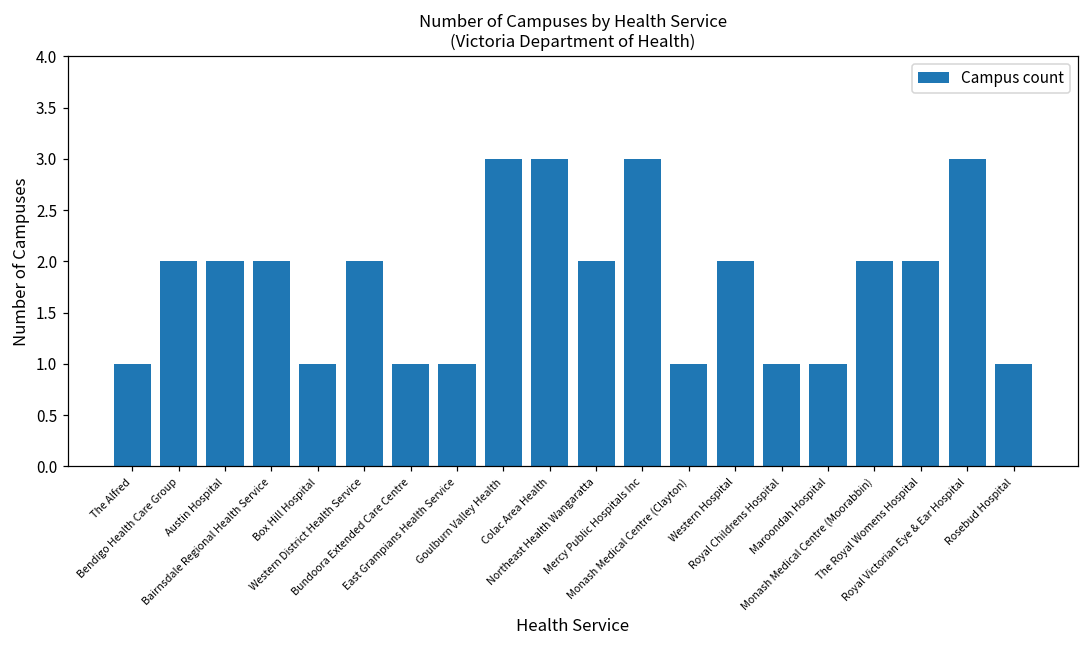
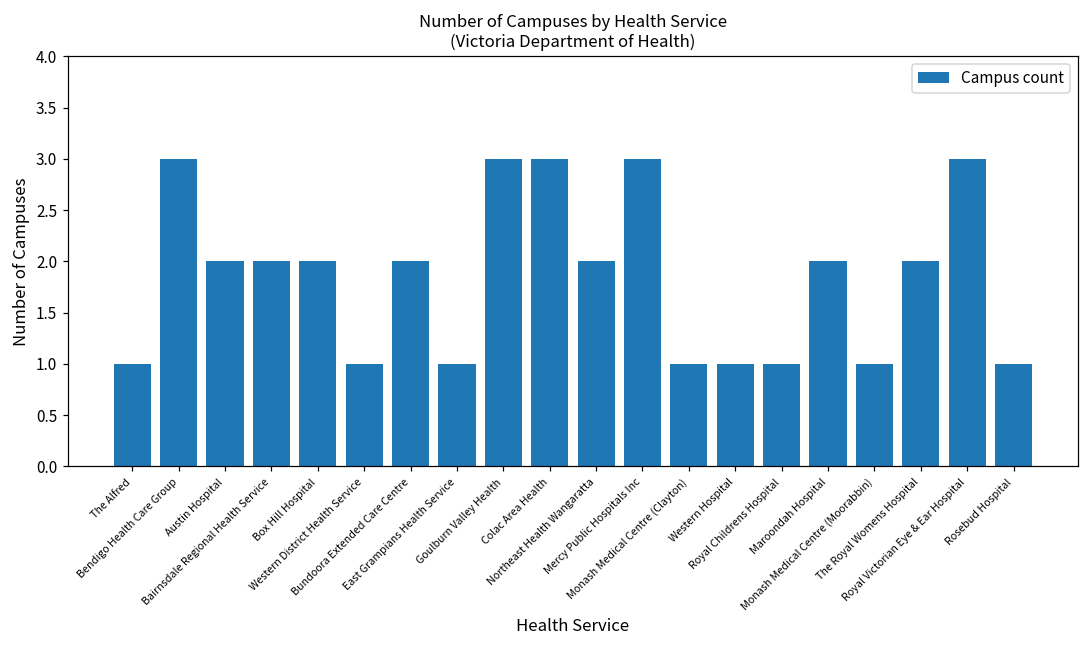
Bendigo Health Care Group: 2 -> 3
Box Hill Hospital: 1 -> 2
Western District Health Service: 2 -> 1
Bundoora Extended Care Centre: 1 -> 2
Western Hospital: 2 -> 1
Maroondah Hospital: 1 -> 2
Monash Medical Centre (Moorabbin): 2 -> 1
